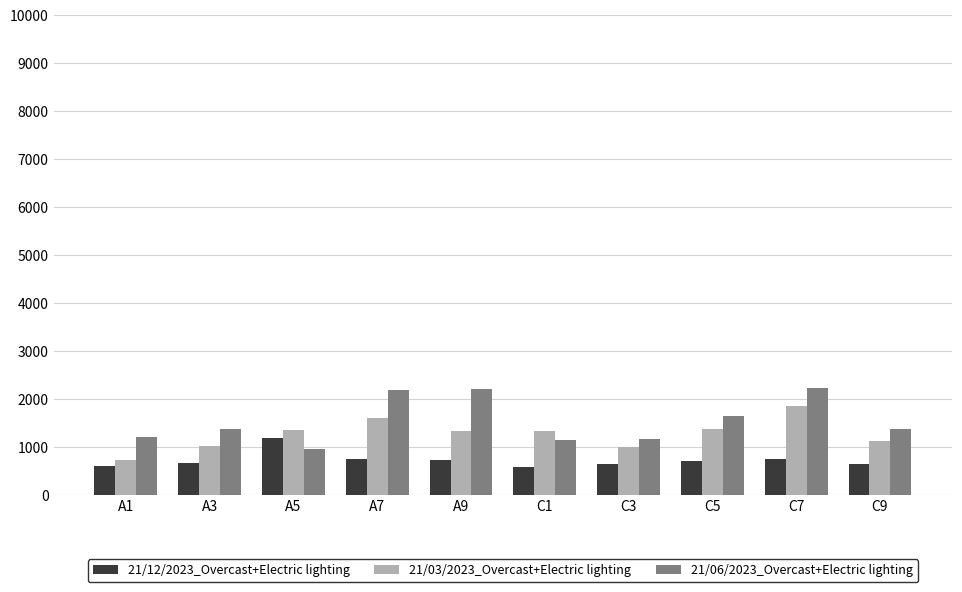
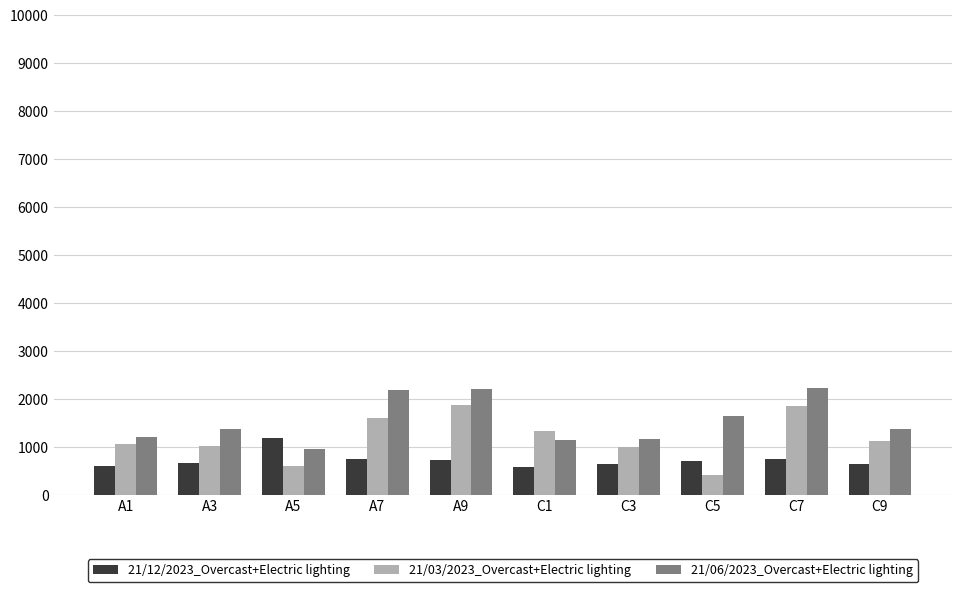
21/03/2023_Overcast+Electric lighting, A1: 700 -> 1100
21/03/2023_Overcast+Electric lighting, A5: 1400 -> 600
21/03/2023_Overcast+Electric lighting, A9: 1300 -> 1900
21/03/2023_Overcast+Electric lighting, C5: 1400 -> 400
